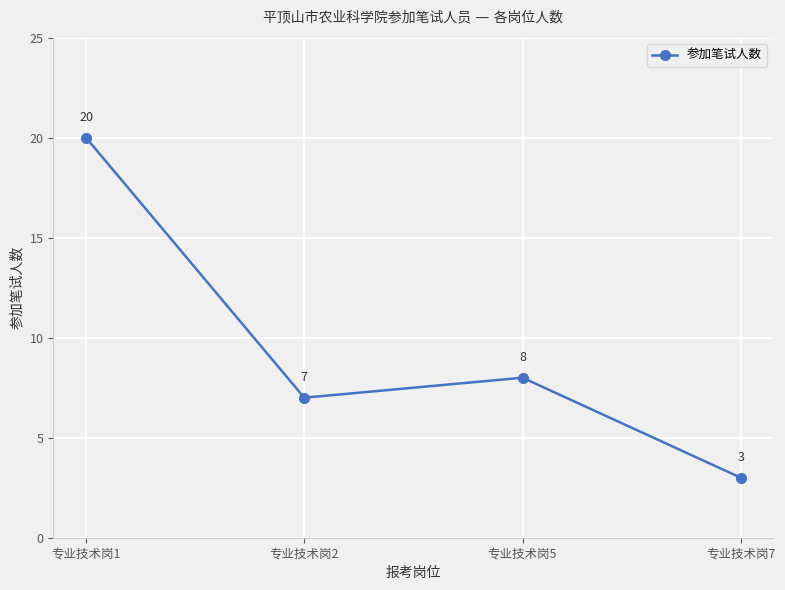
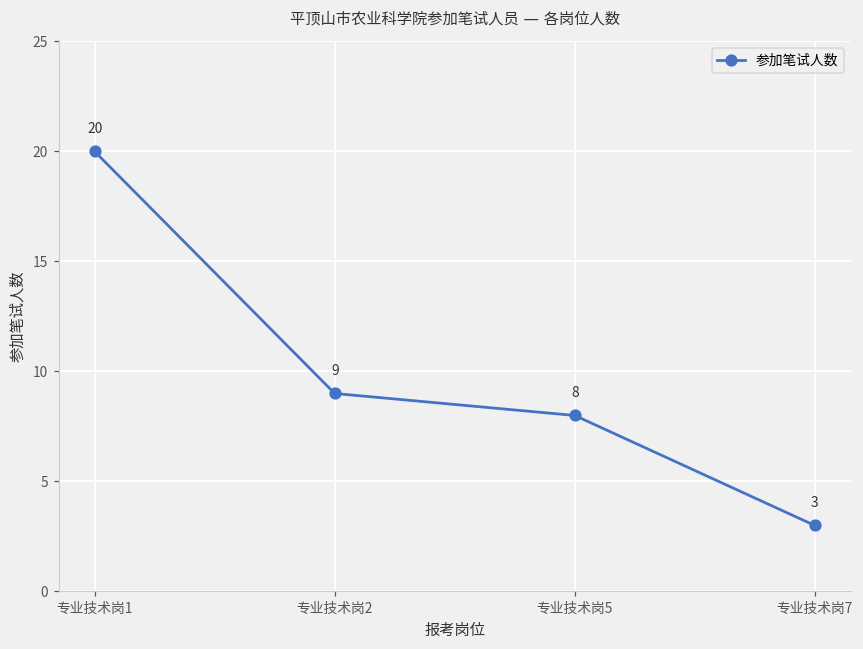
专业技术岗2: 7 -> 9
